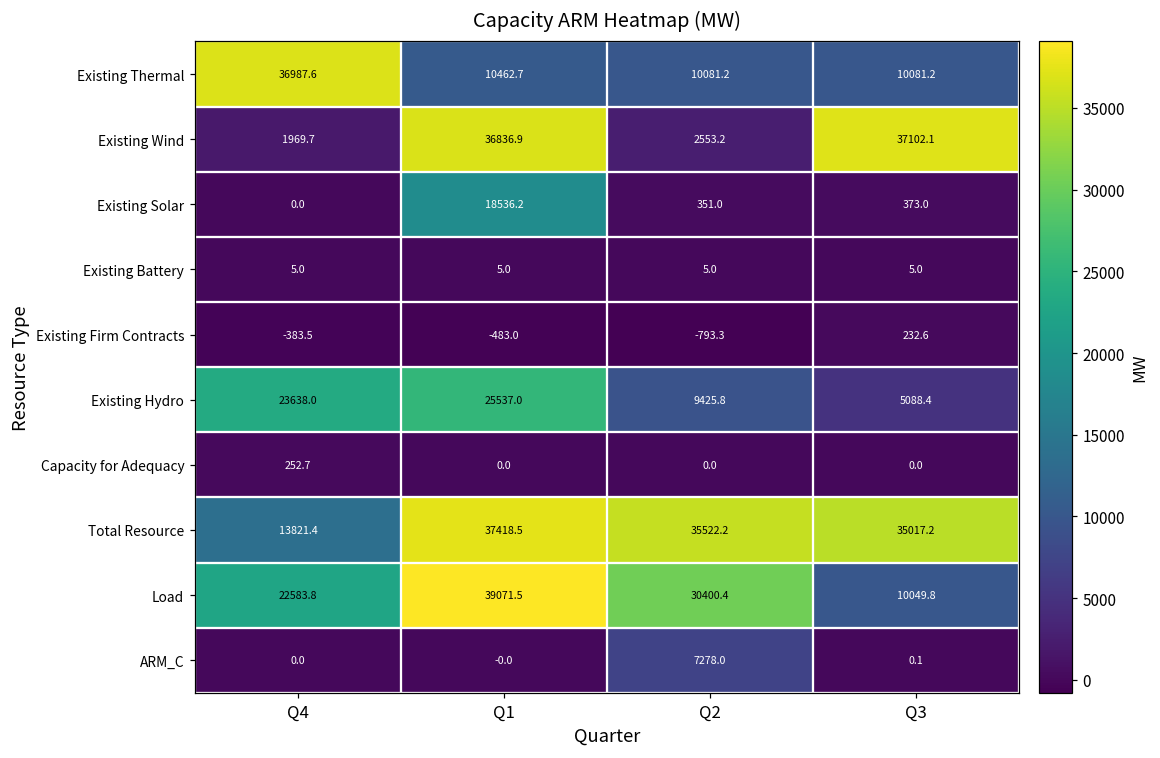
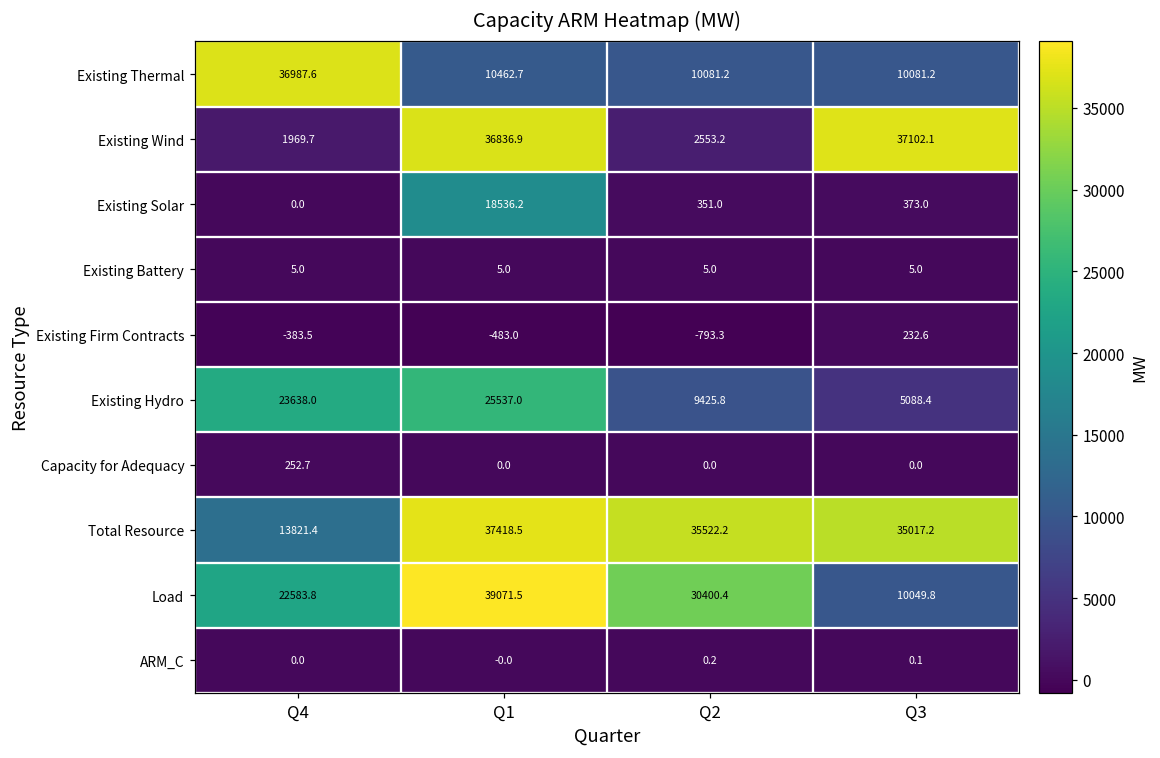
ARM_C, Q2: 7278.0 -> 0.2
